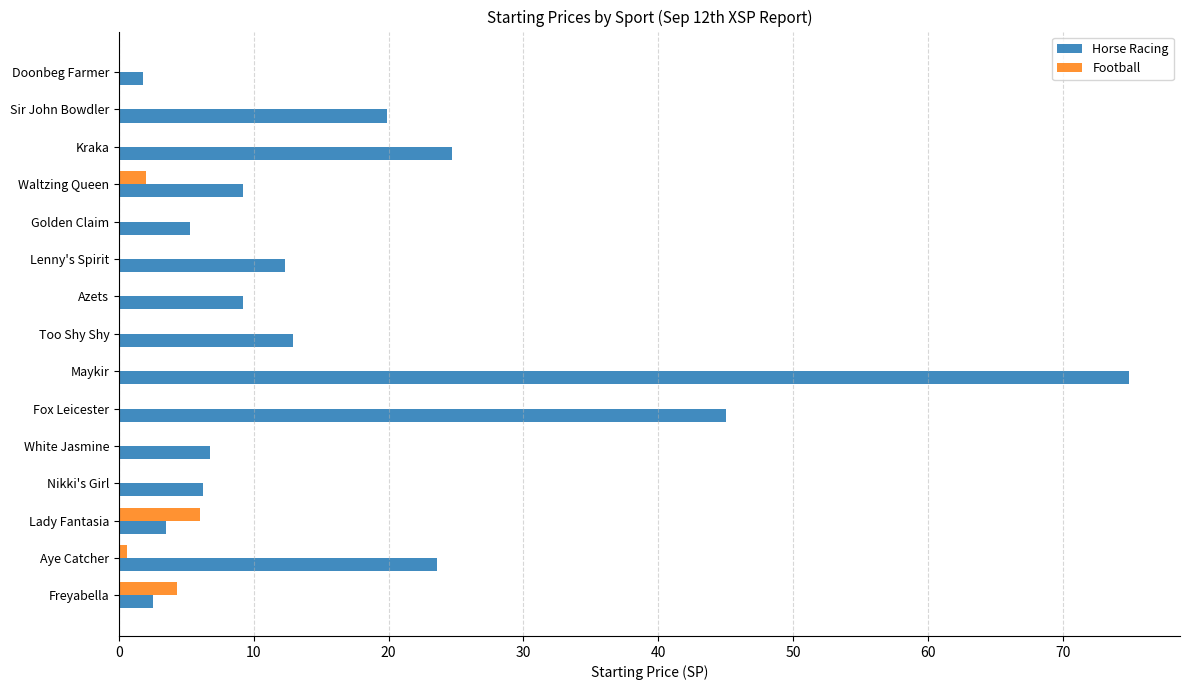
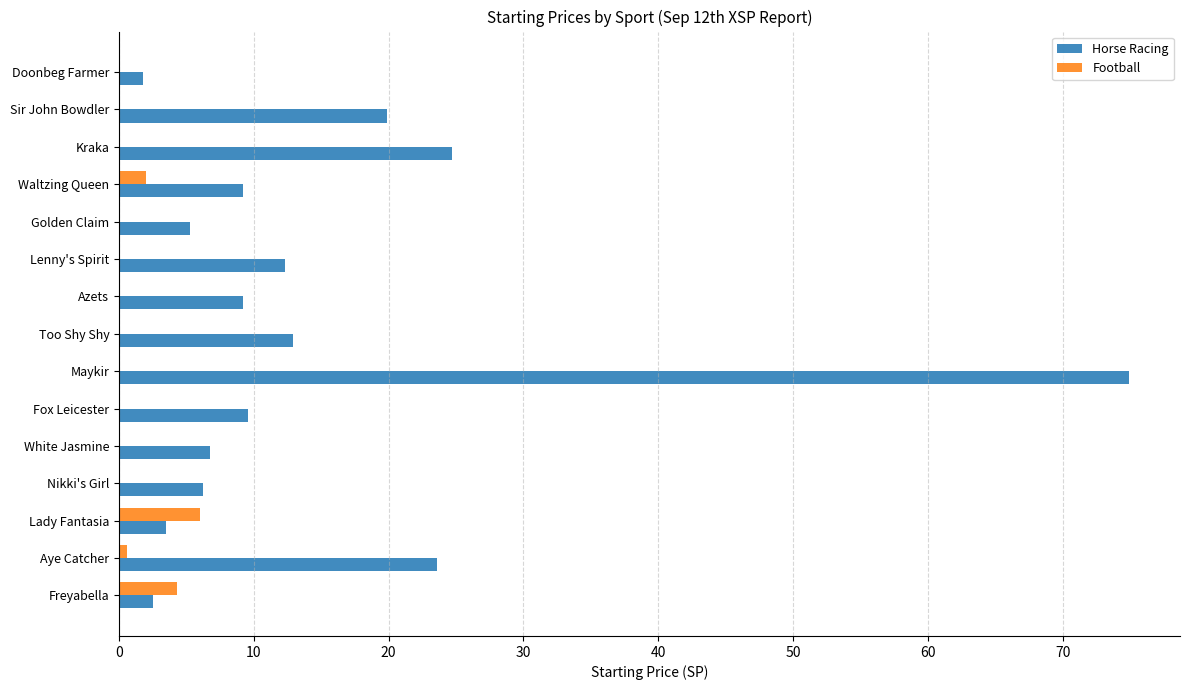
Horse Racing, Fox Leicester: 45.0 -> 9.5
